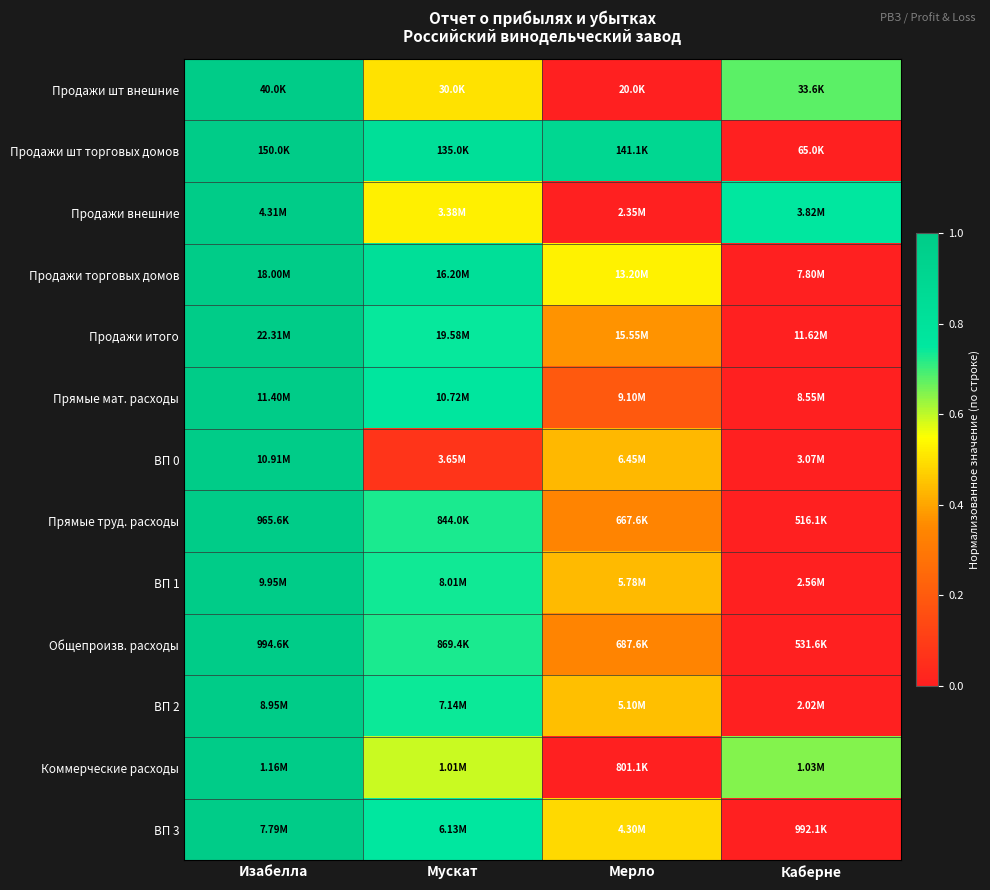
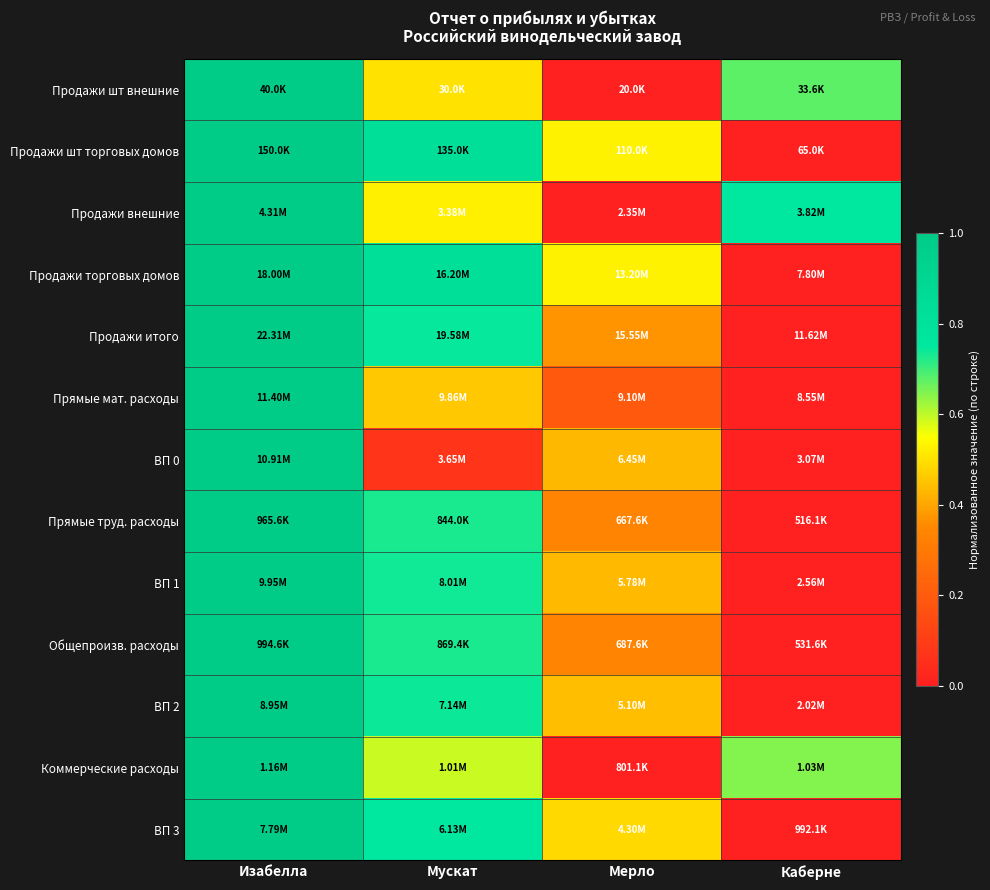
Продажи шт торговых домов, Мерло: 141.1K -> 110.0K
Прямые мат. расходы, Мускат: 10.72M -> 9.86M
